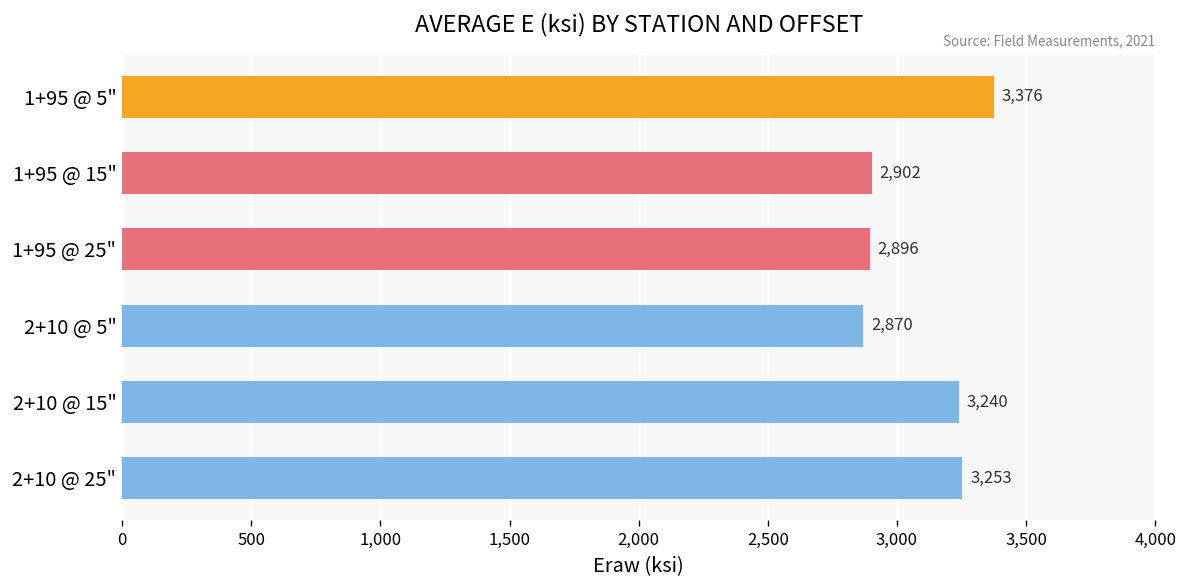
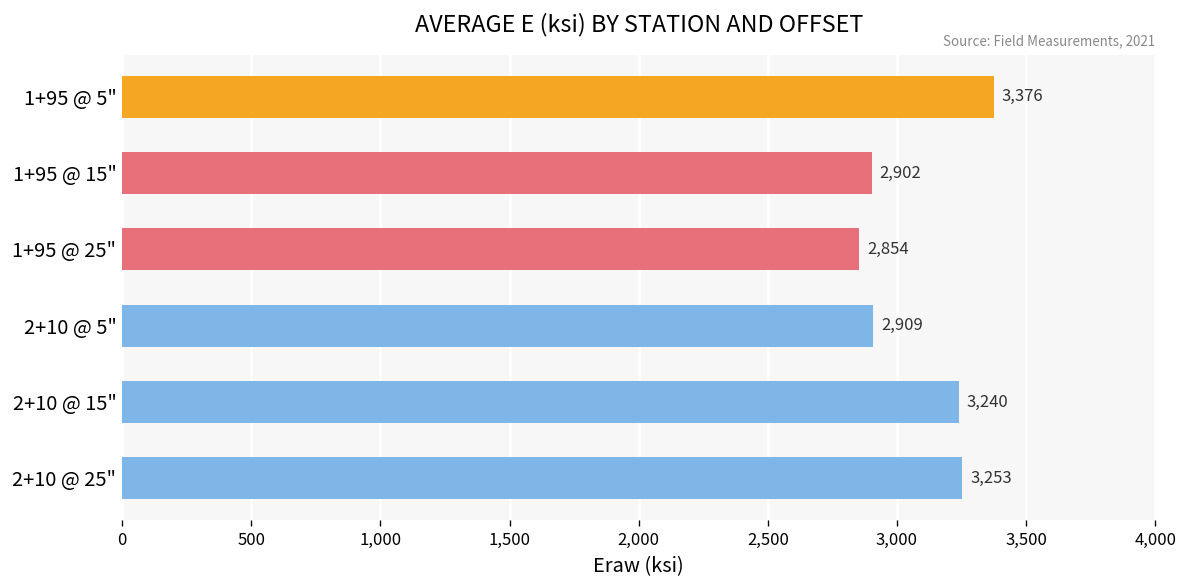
1+95 @ 25": 2,896 -> 2,854
2+10 @ 5": 2,870 -> 2,909
